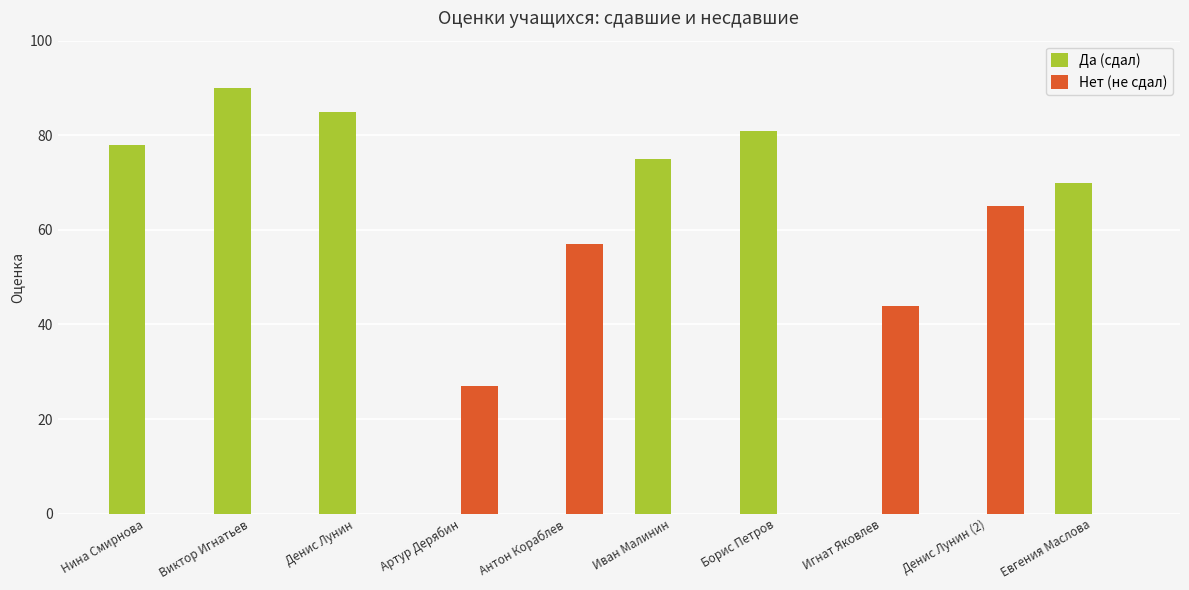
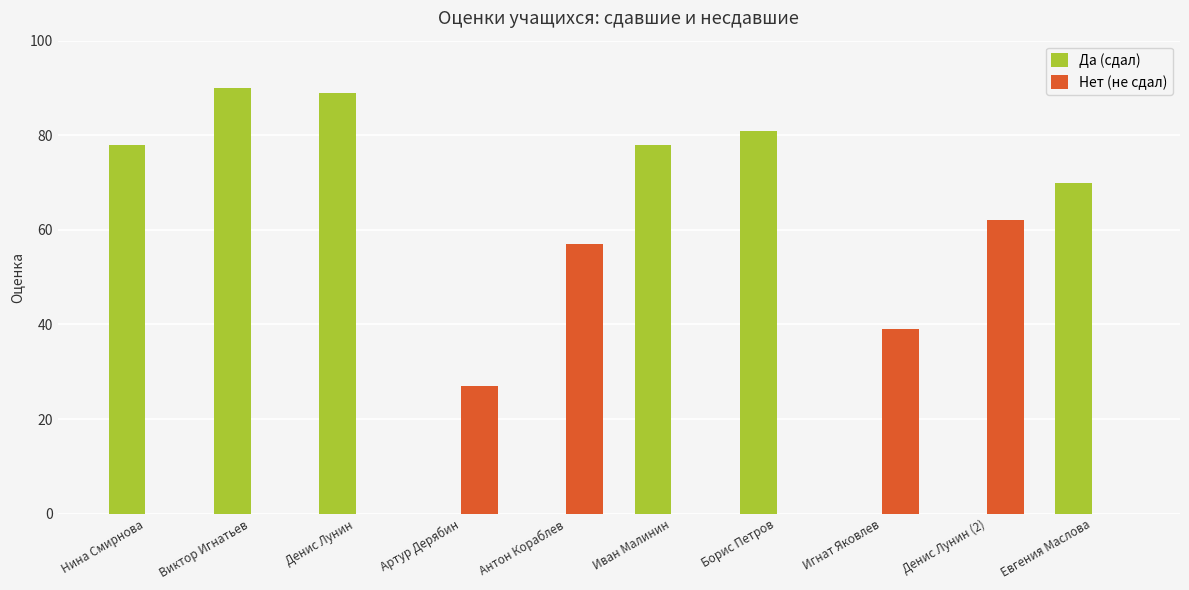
Да (сдал), Денис Лунин: 85 -> 89
Да (сдал), Иван Малинин: 75 -> 78
Нет (не сдал), Игнат Яковлев: 44 -> 39
Нет (не сдал), Денис Лунин (2): 65 -> 62
